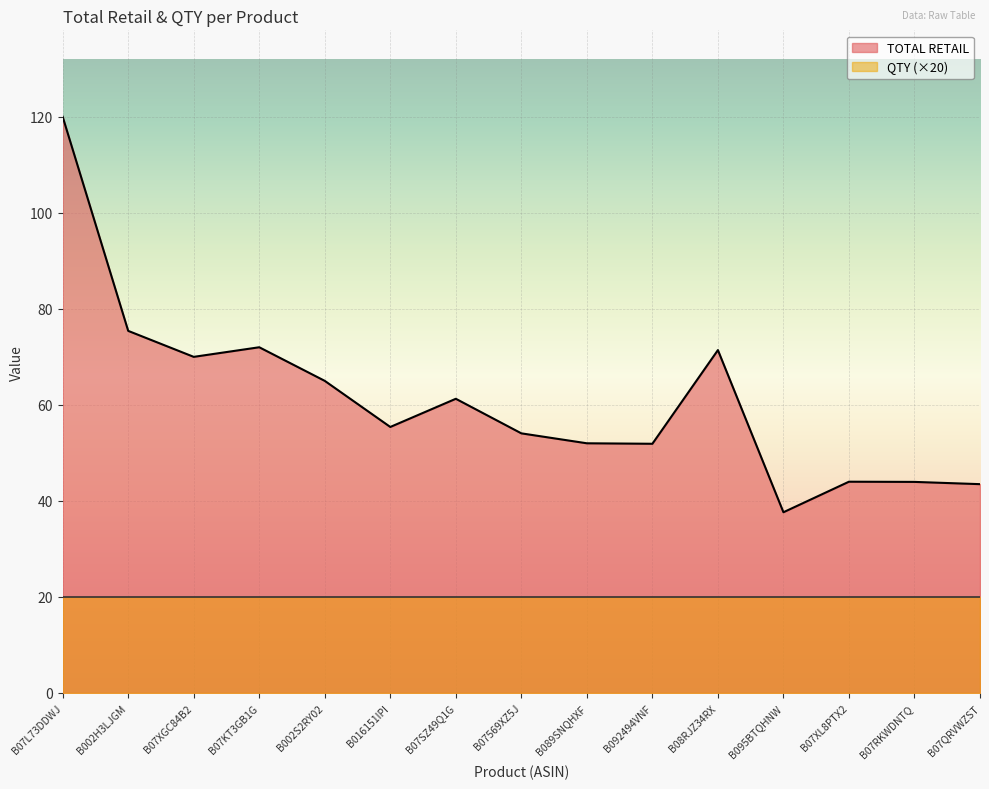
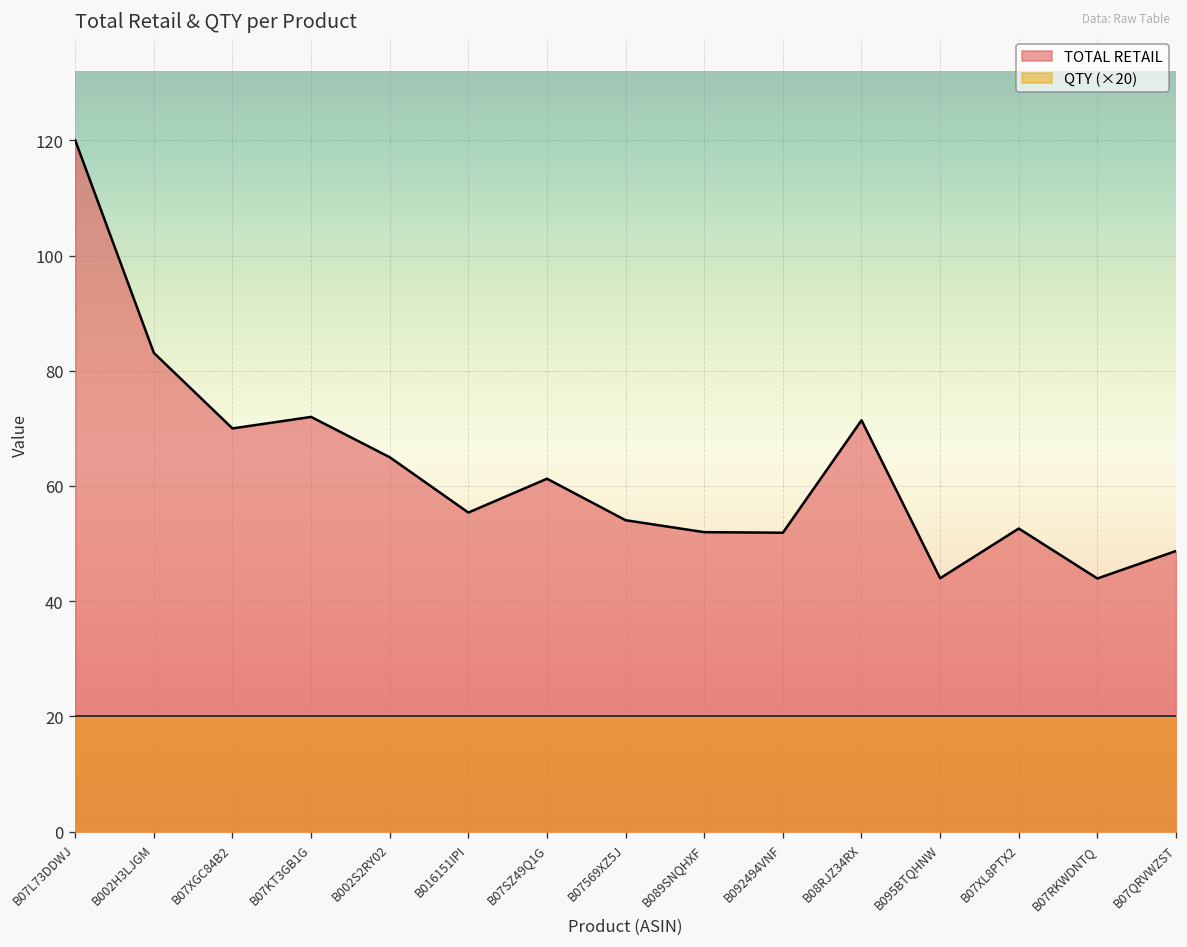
TOTAL RETAIL, B002H3LJGM: 75 -> 83
TOTAL RETAIL, B095BTQHNW: 38 -> 44
TOTAL RETAIL, B07XL8PTX2: 44 -> 53
TOTAL RETAIL, B07QRVWZST: 43 -> 49
